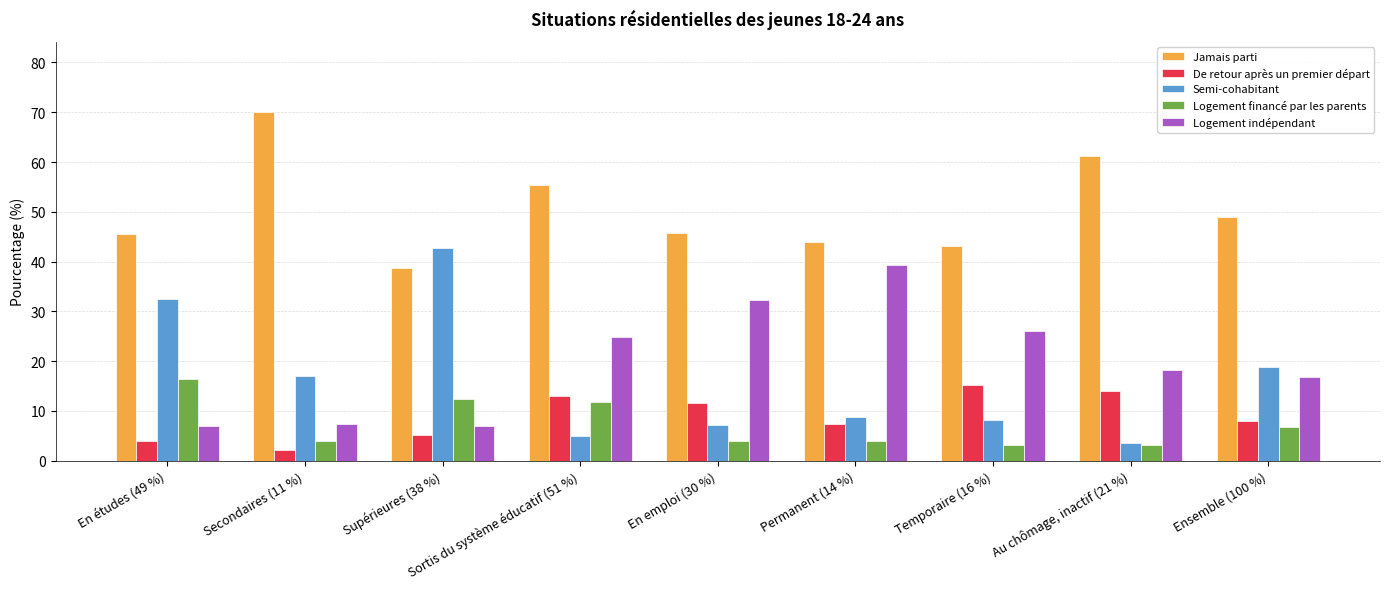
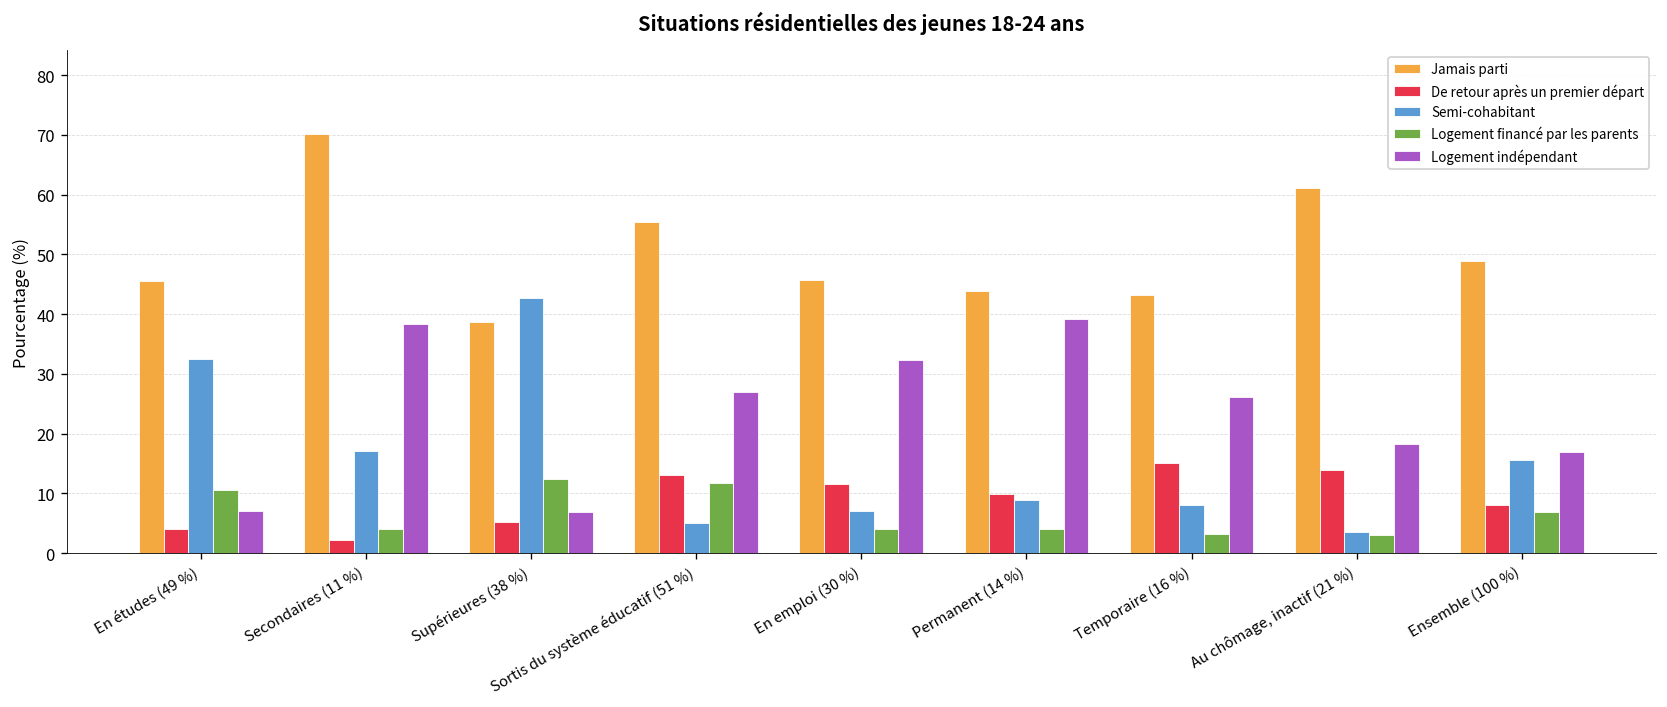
Logement financé par les parents, En études (49 %): 16 -> 11
Logement indépendant, Secondaires (11 %): 7 -> 38
Logement indépendant, Sortis du système éducatif (51 %): 25 -> 27
De retour après un premier départ, Permanent (14 %): 7 -> 10
Semi-cohabitant, Ensemble (100 %): 19 -> 16
